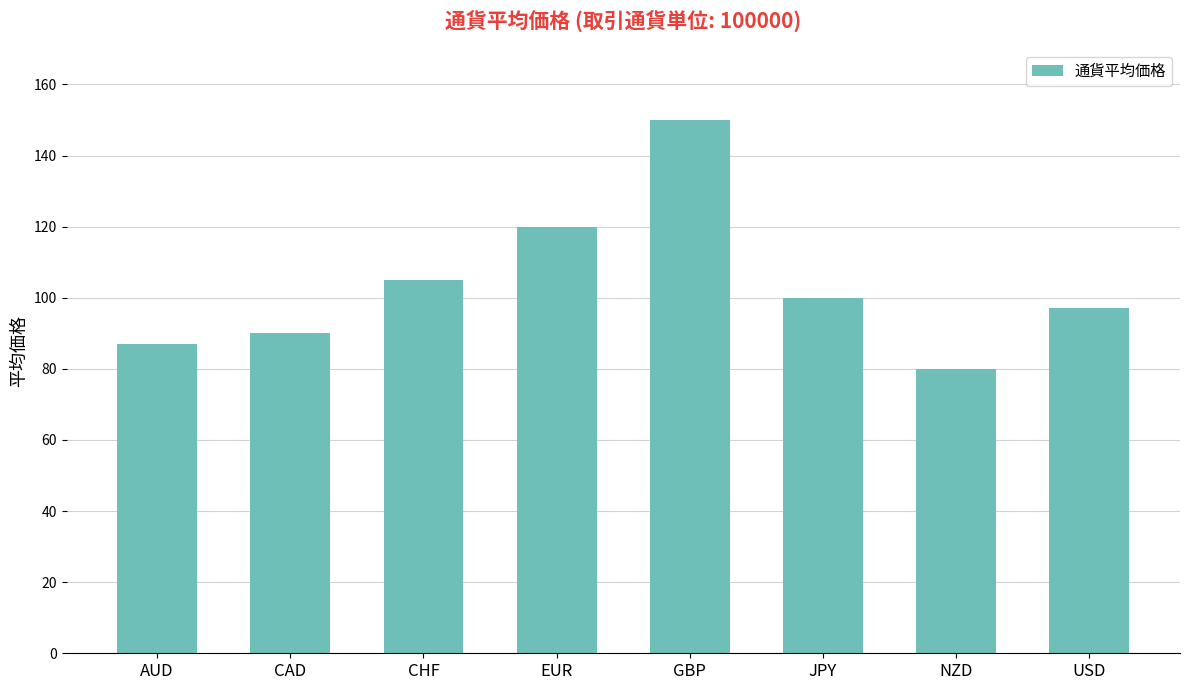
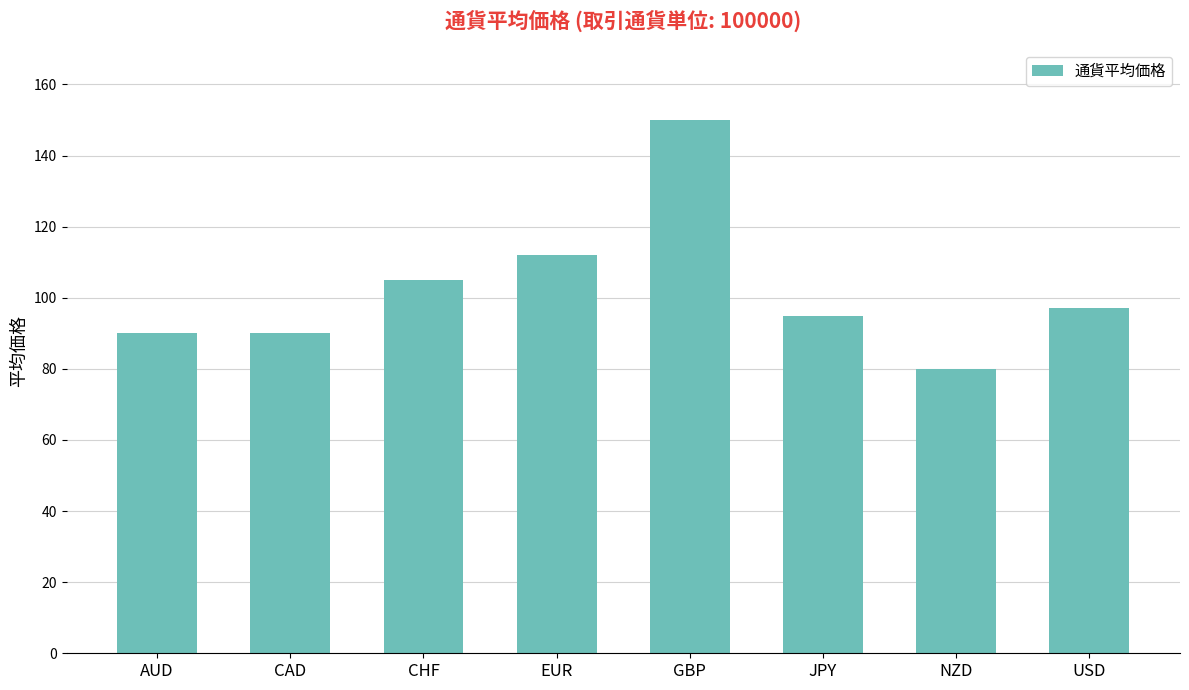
AUD: 87 -> 90
EUR: 120 -> 112
JPY: 100 -> 95
